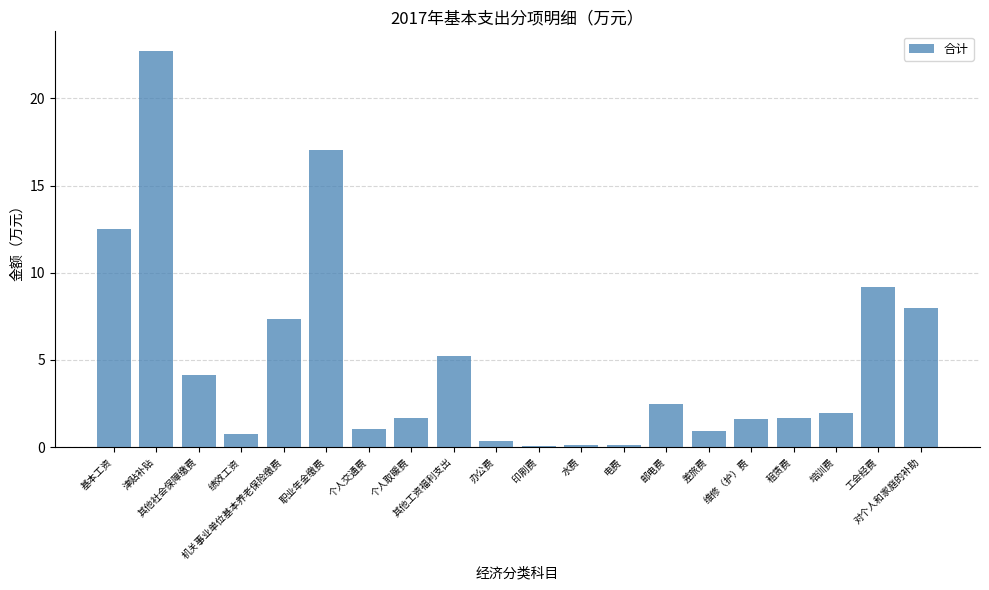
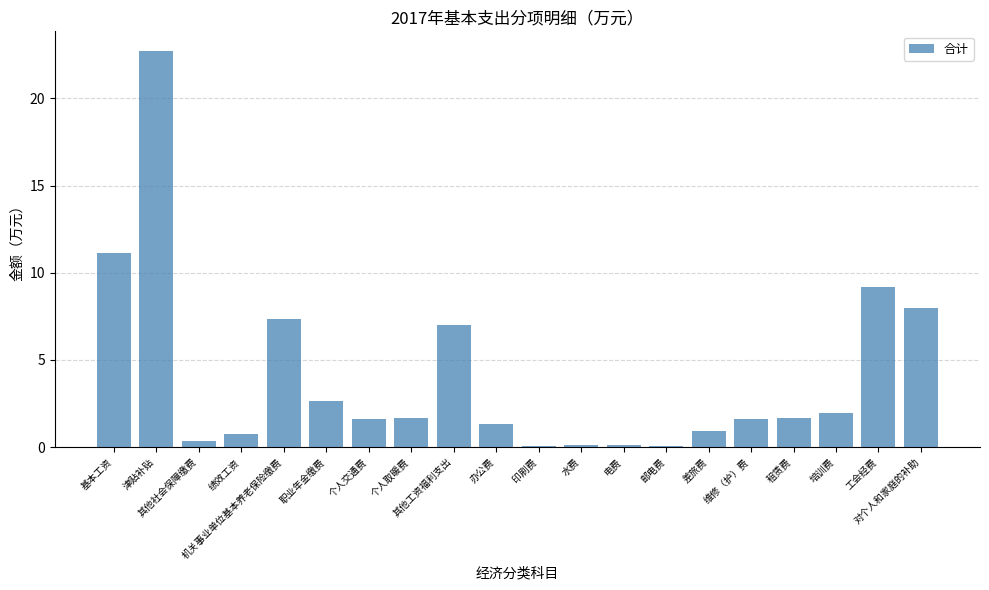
基本工资: 12.5 -> 11.1
其他社会保障缴费: 4.2 -> 0.4
职业年金缴费: 17.0 -> 2.6
个人交通费: 1.0 -> 1.6
其他工资福利支出: 5.2 -> 7.0
办公费: 0.4 -> 1.3
邮电费: 2.5 -> 0.0
